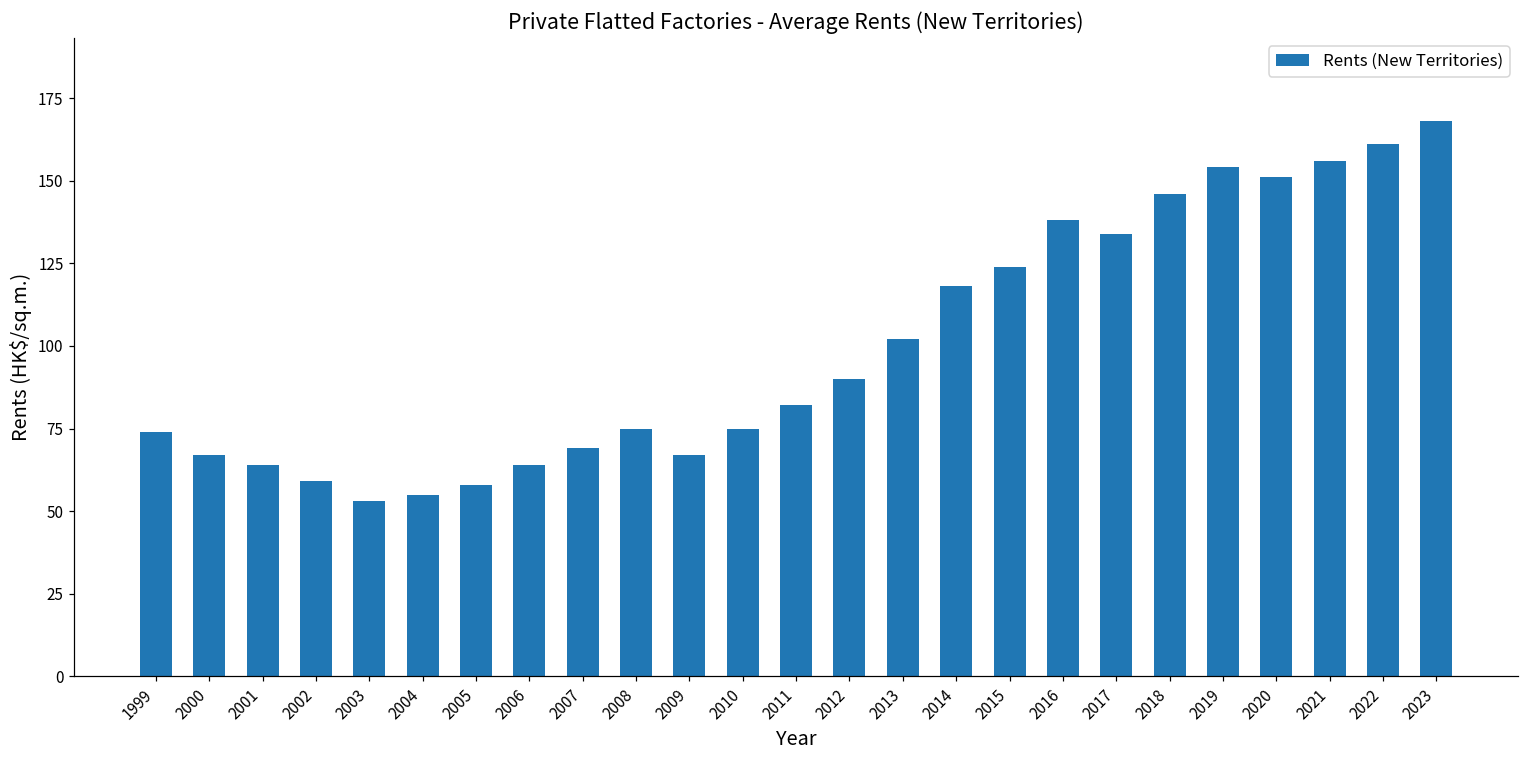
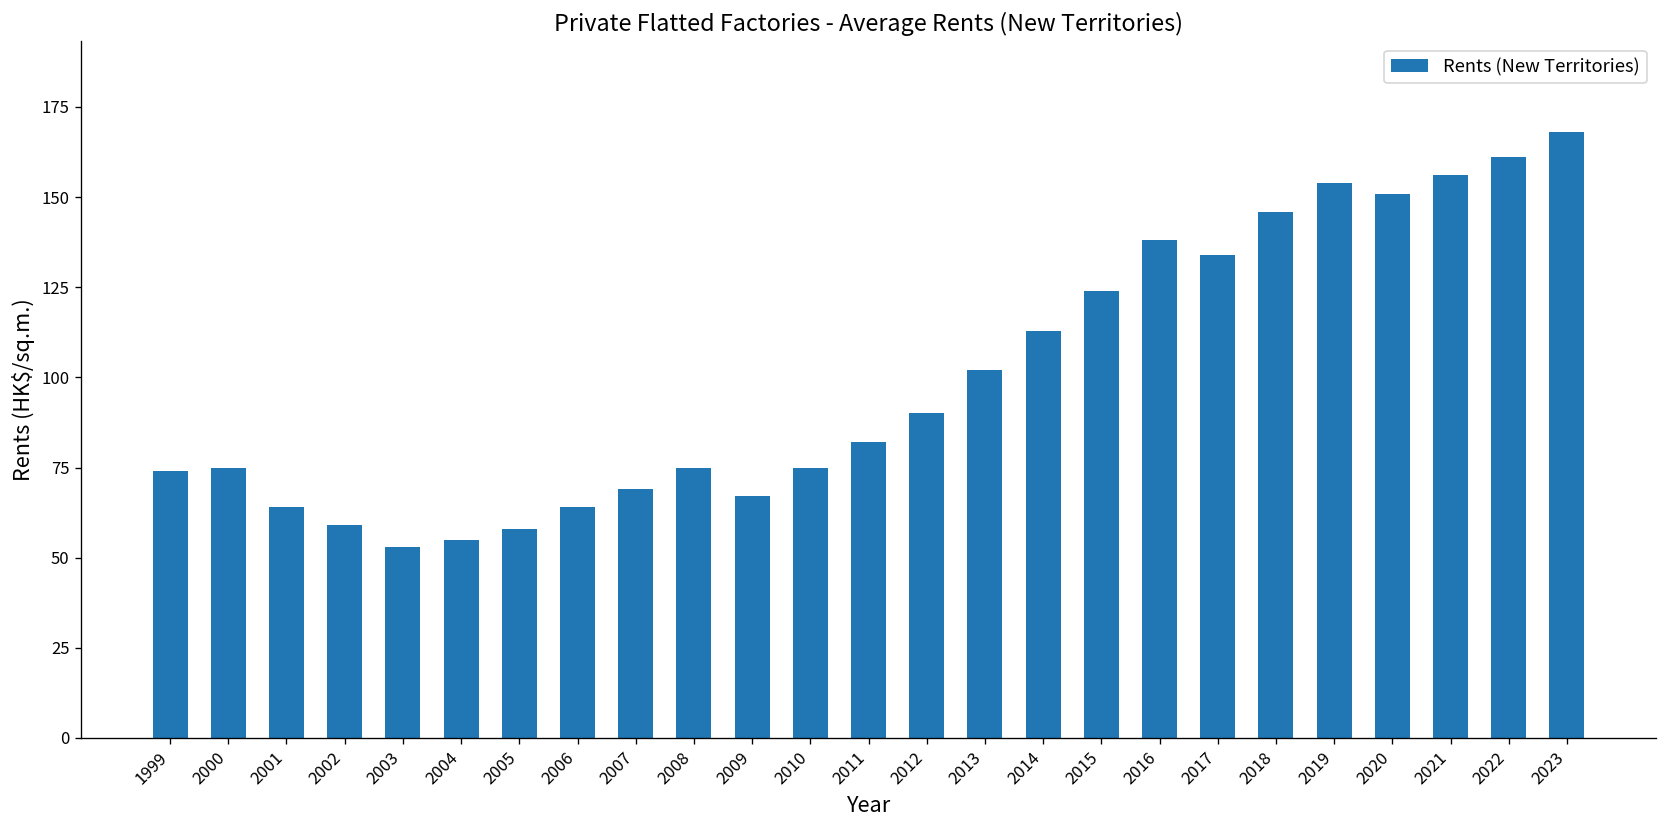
2000: 67 -> 75
2014: 118 -> 113
